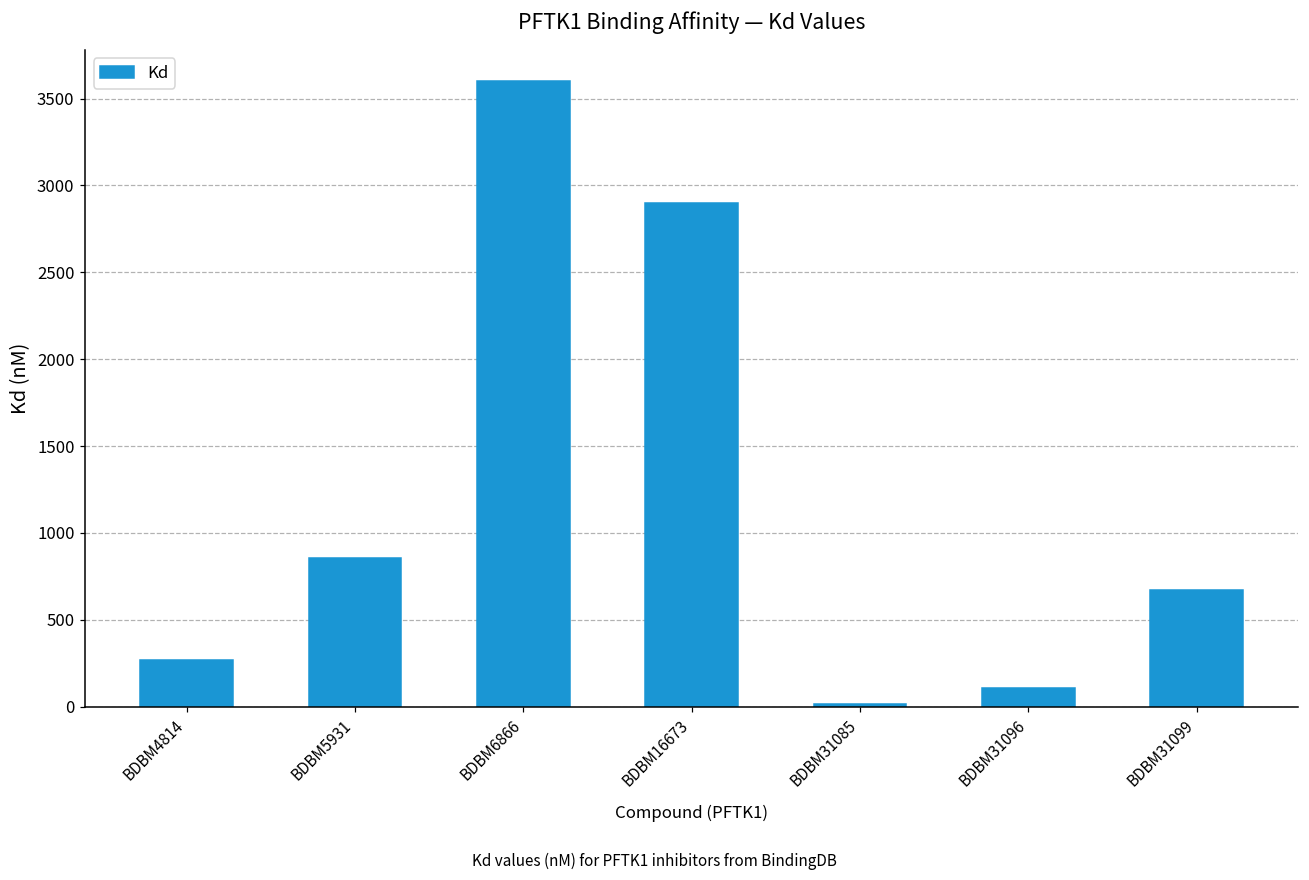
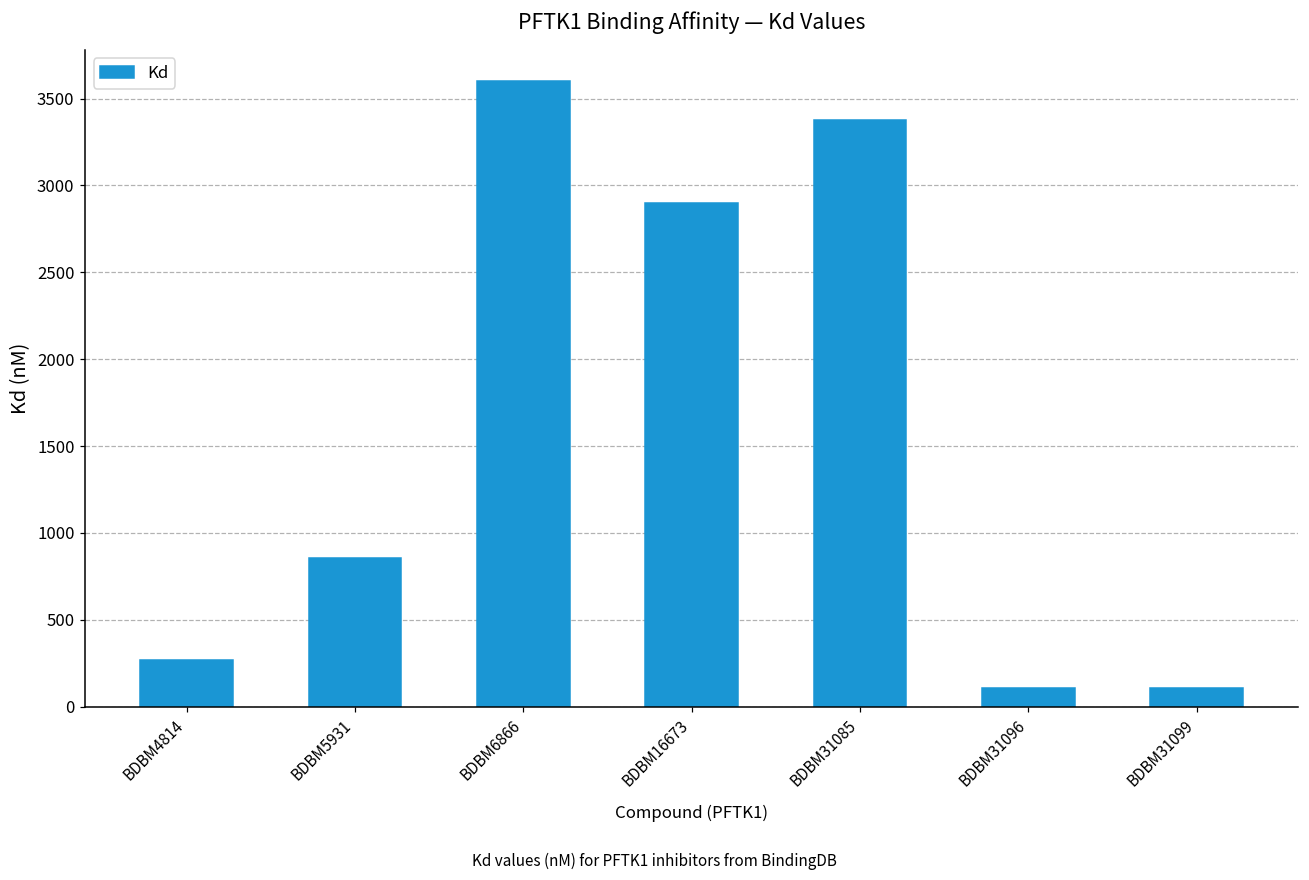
BDBM31085: 20 -> 3380
BDBM31099: 670 -> 110
